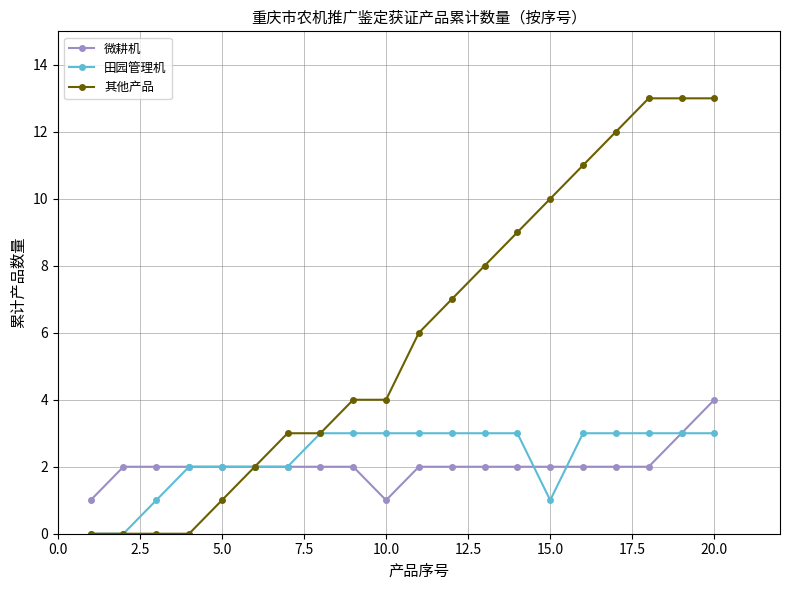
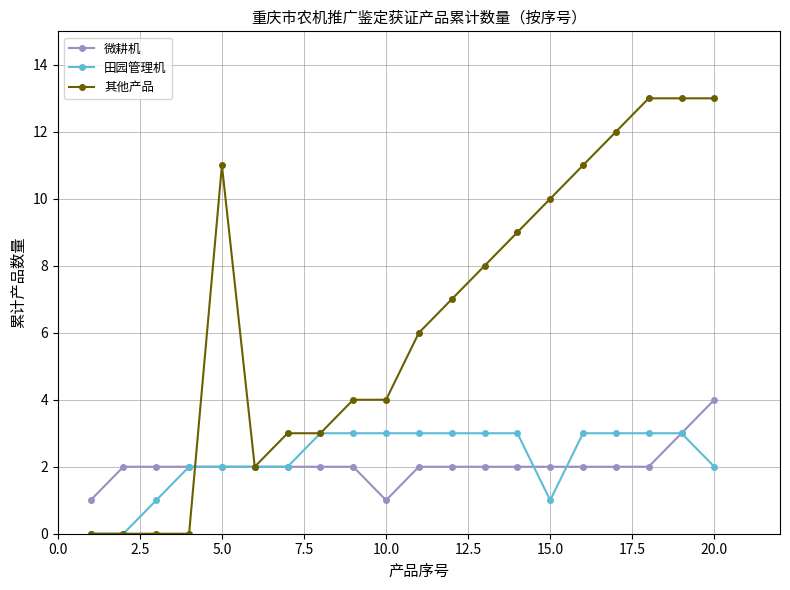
其他产品, 5.0: 1 -> 11
田园管理机, 20.0: 3 -> 2
